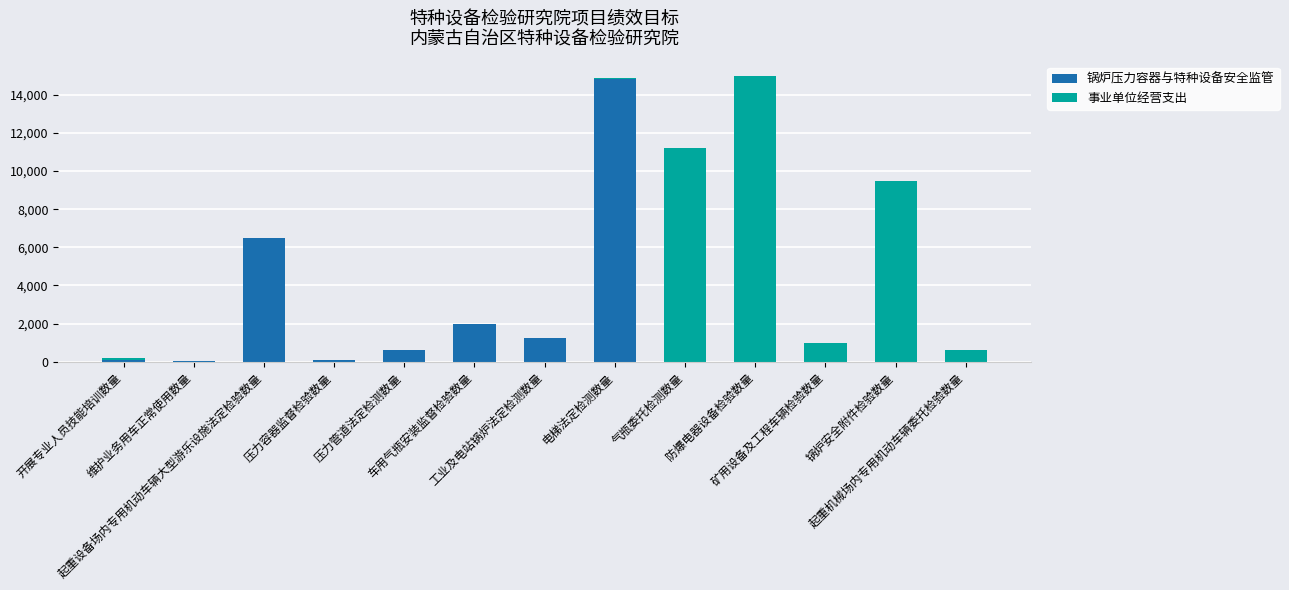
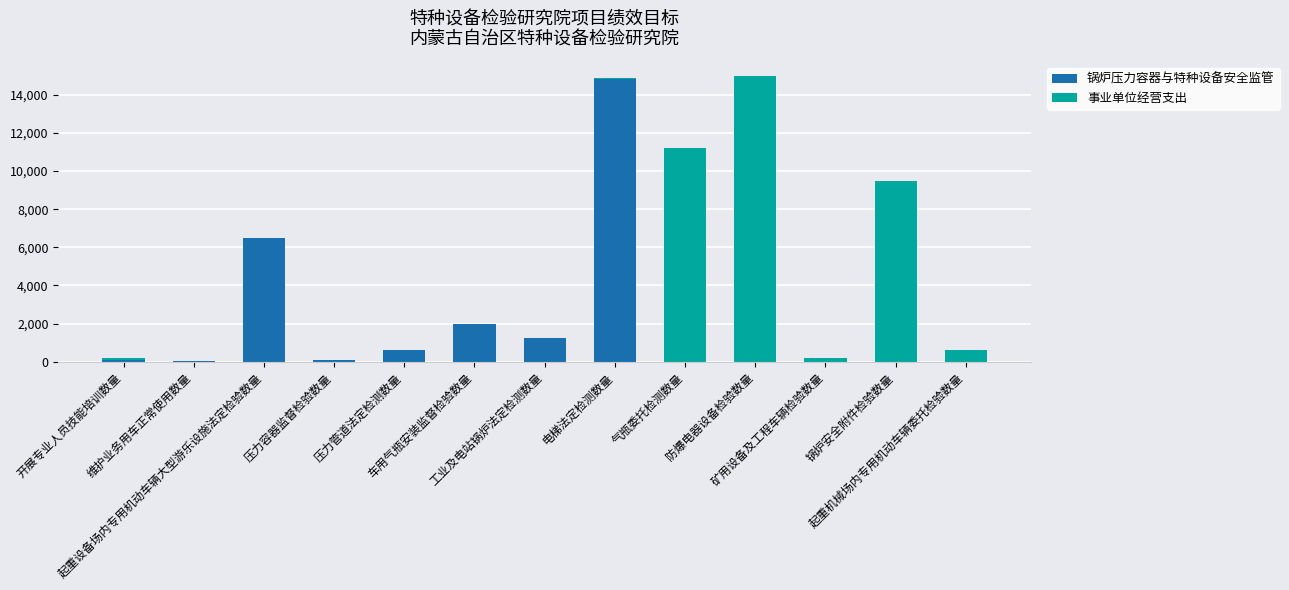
事业单位经营支出, 矿用设备及工程车辆检验数量: 1,000 -> 200
